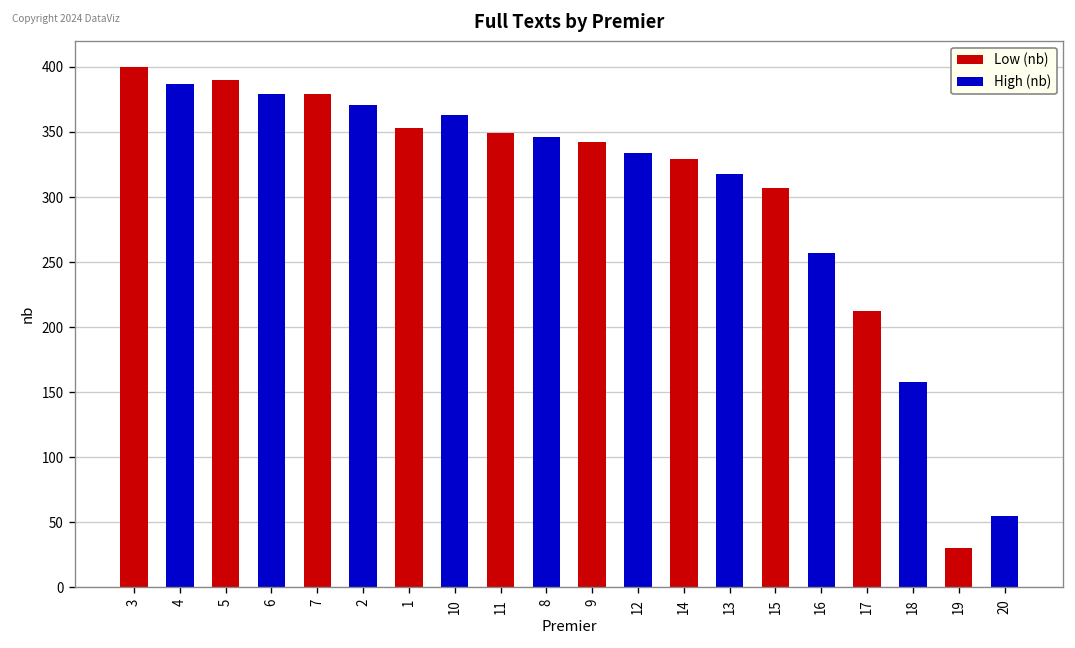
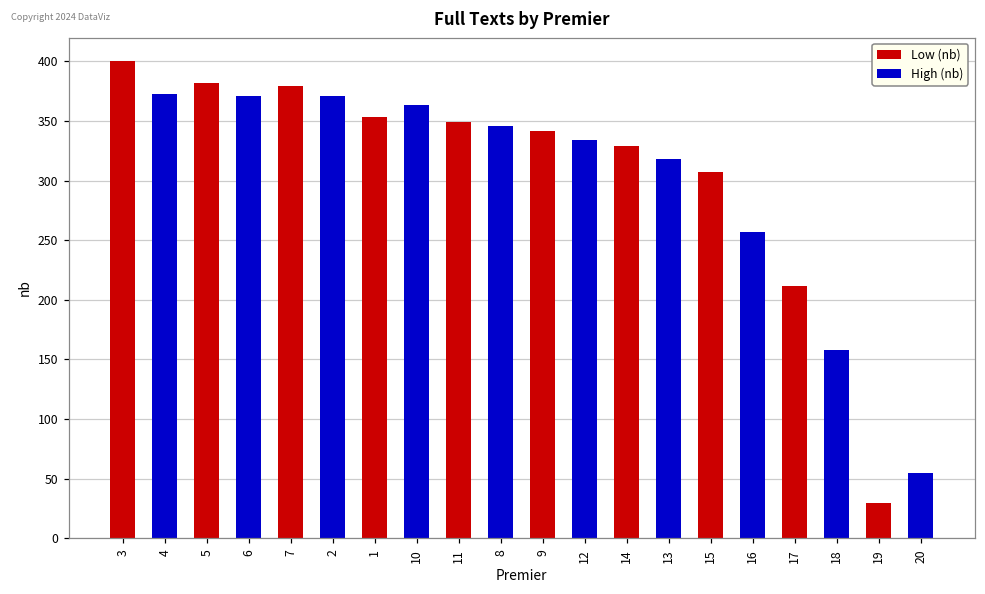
4: 387 -> 373
5: 390 -> 382
6: 379 -> 371
